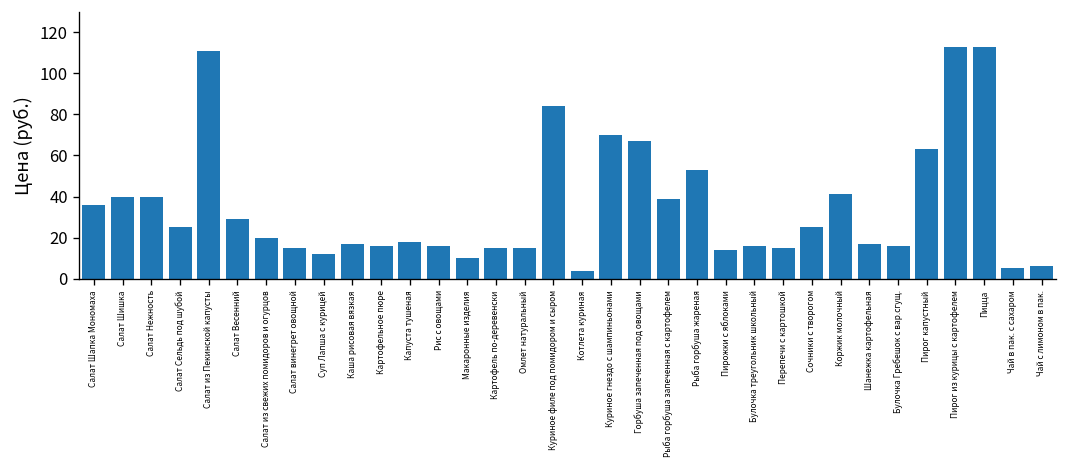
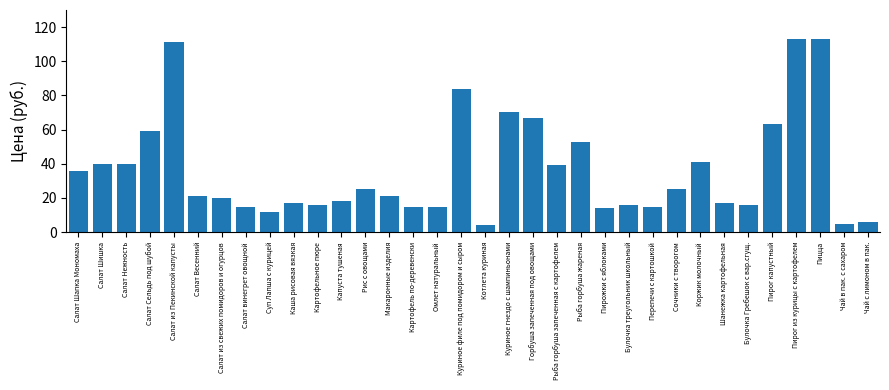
Салат Сельдь под шубой: 25 -> 59
Салат Весенний: 29 -> 21
Рис с овощами: 16 -> 25
Макаронные изделия: 10 -> 21
